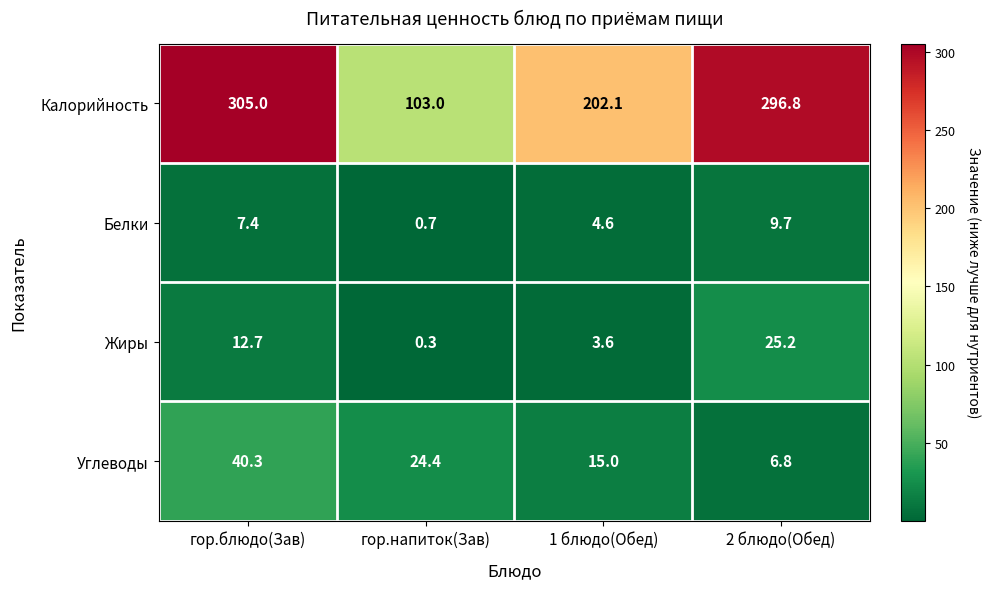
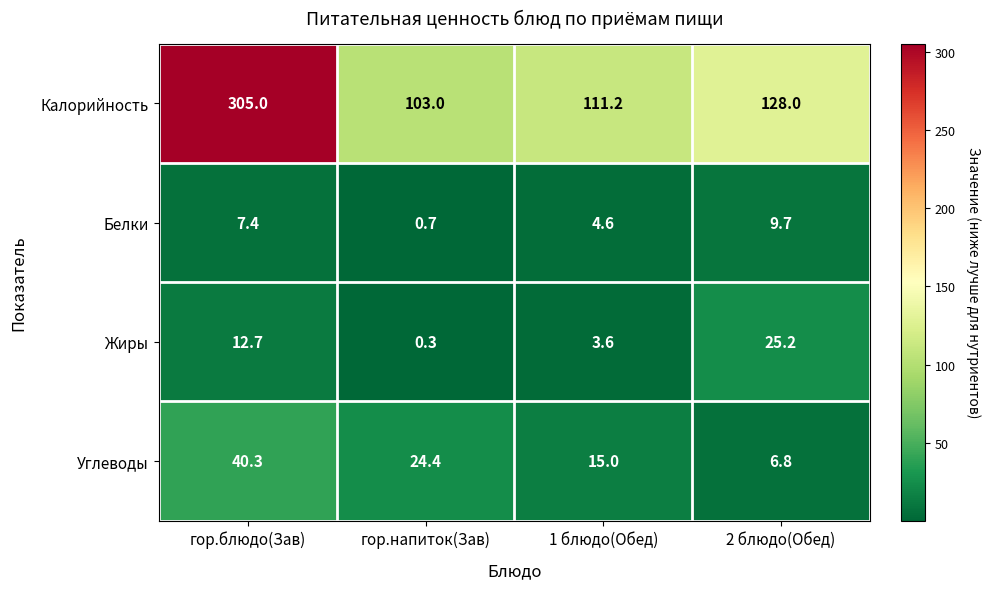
Калорийность, 1 блюдо(Обед): 202.1 -> 111.2
Калорийность, 2 блюдо(Обед): 296.8 -> 128.0
